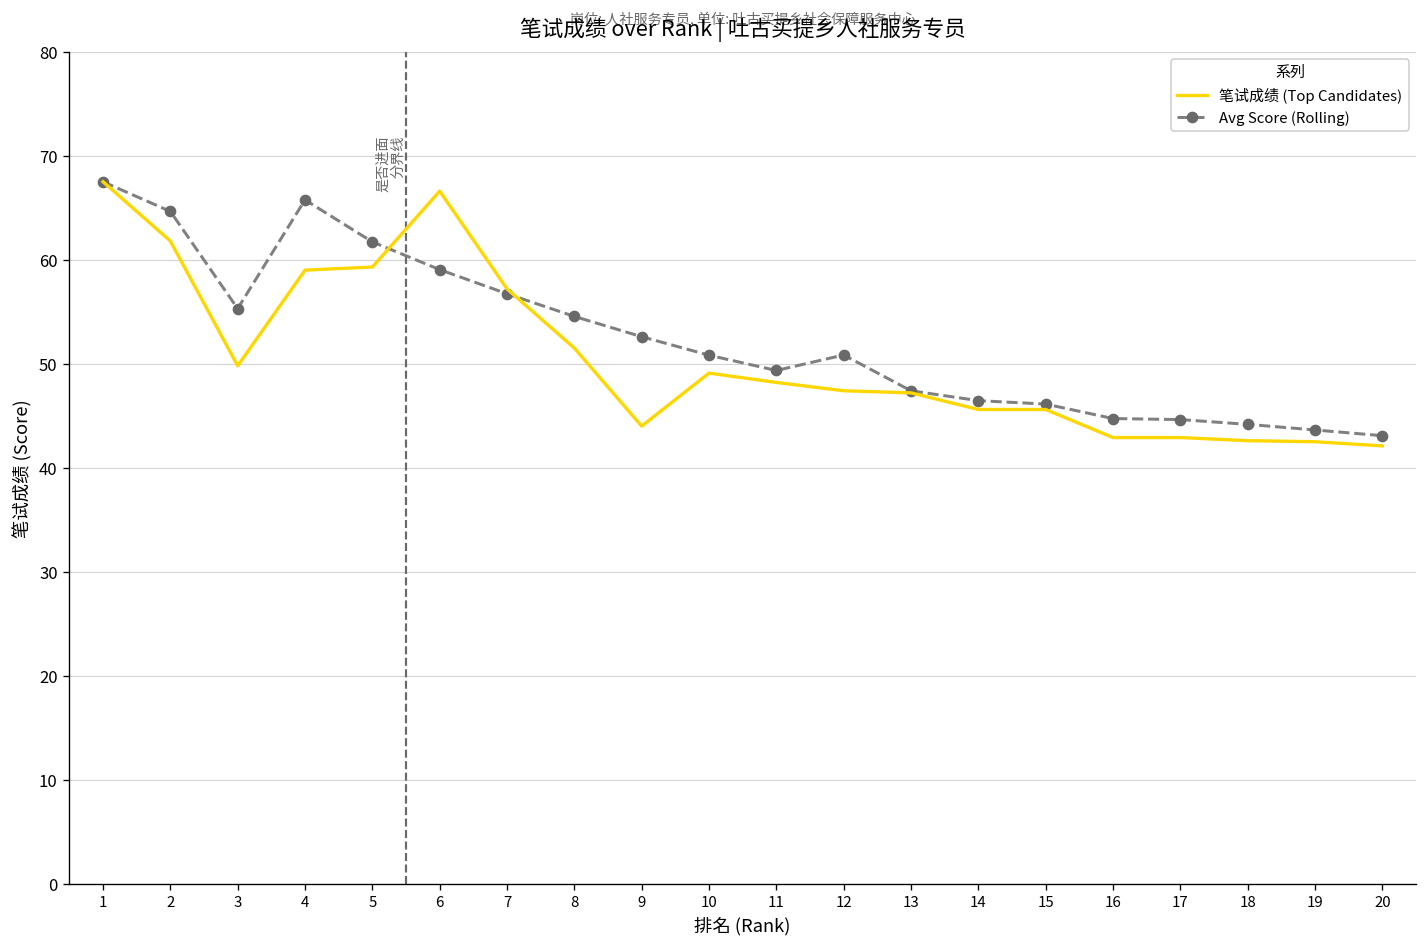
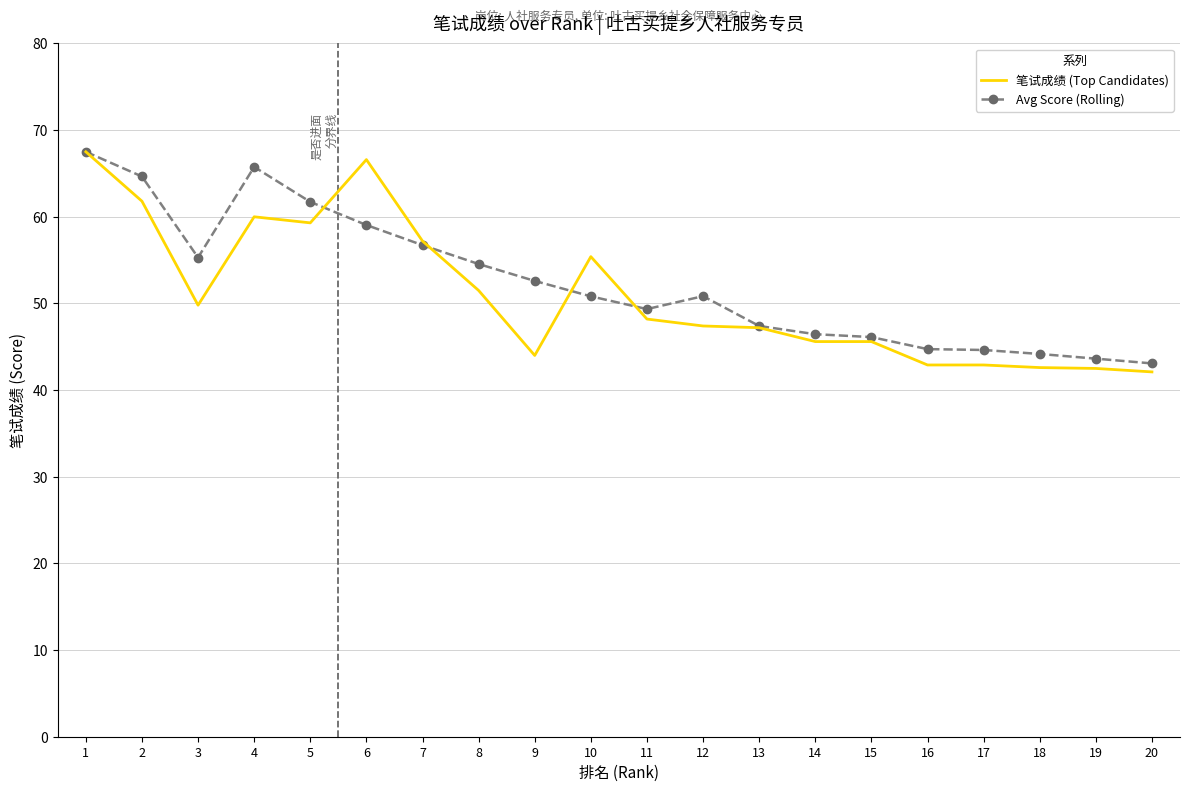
笔试成绩 (Top Candidates), 4: 59 -> 60
笔试成绩 (Top Candidates), 10: 49 -> 55
